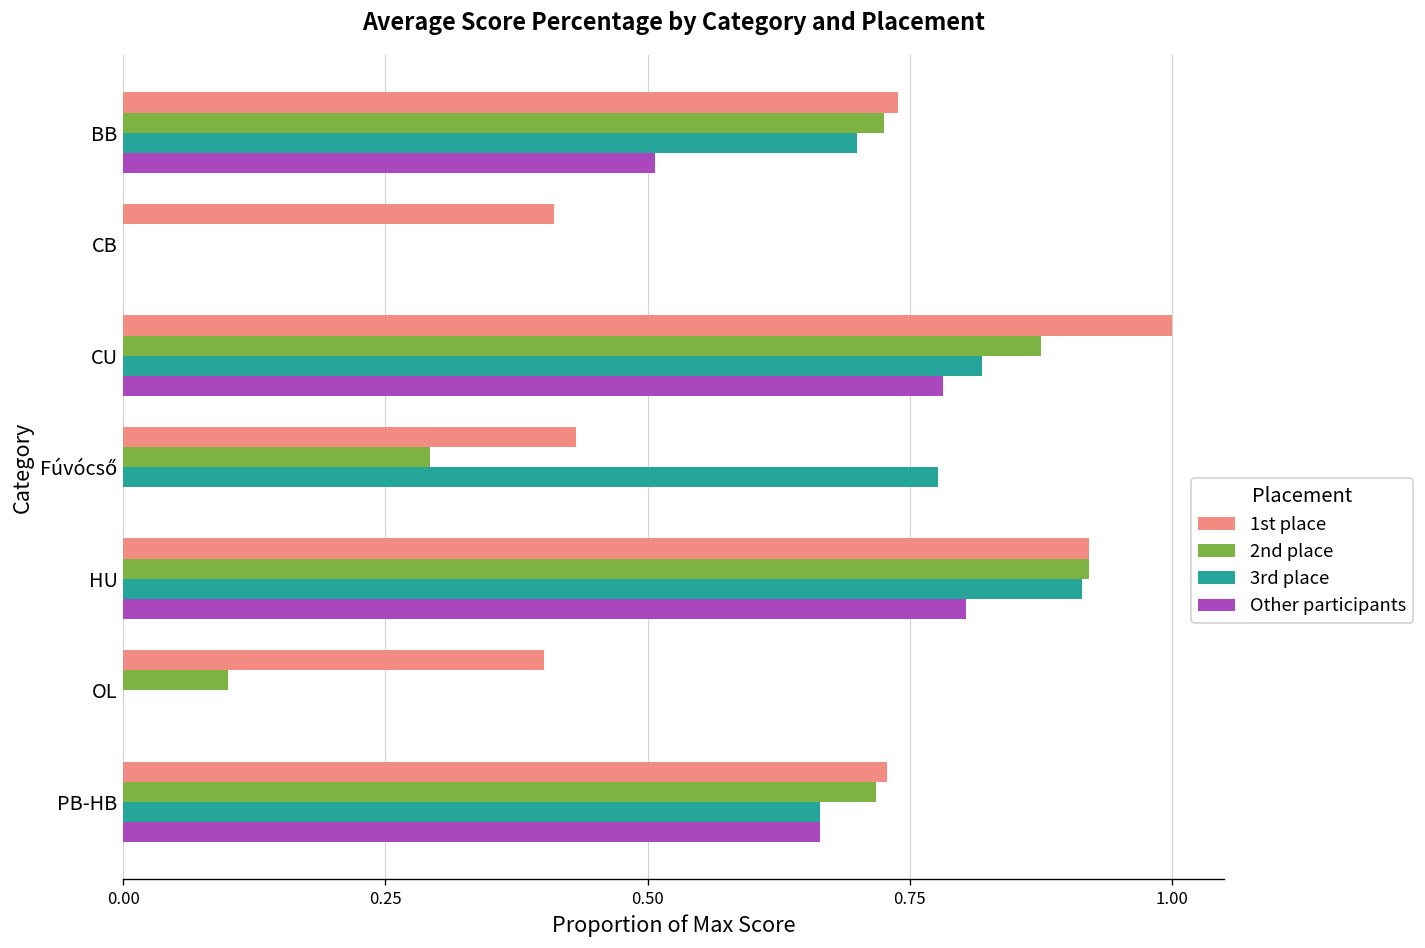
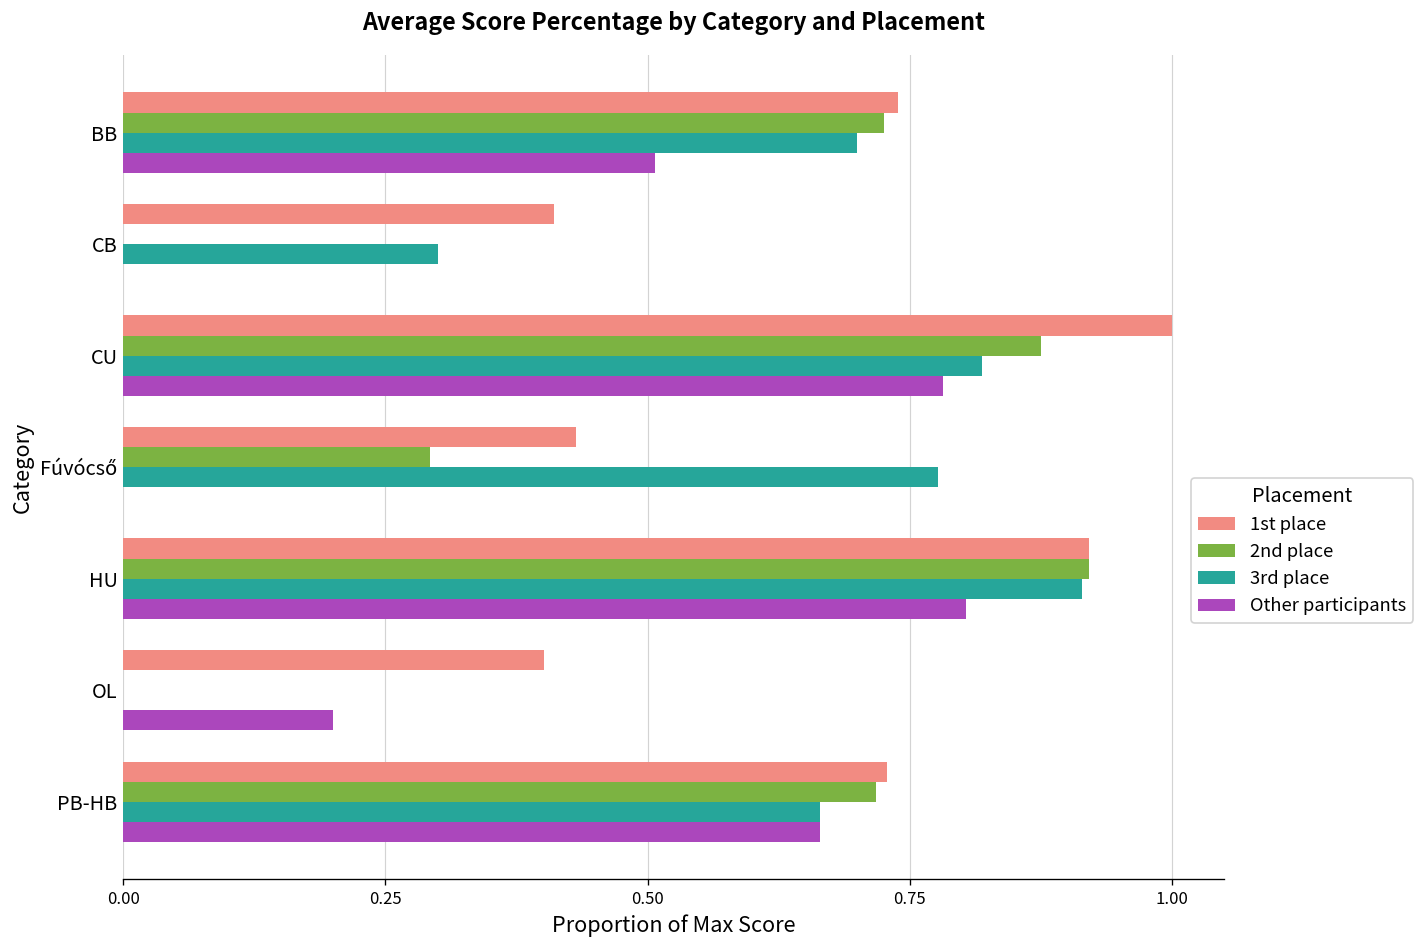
3rd place, CB: 0.0 -> 0.3
2nd place, OL: 0.1 -> 0.0
Other participants, OL: 0.0 -> 0.2
